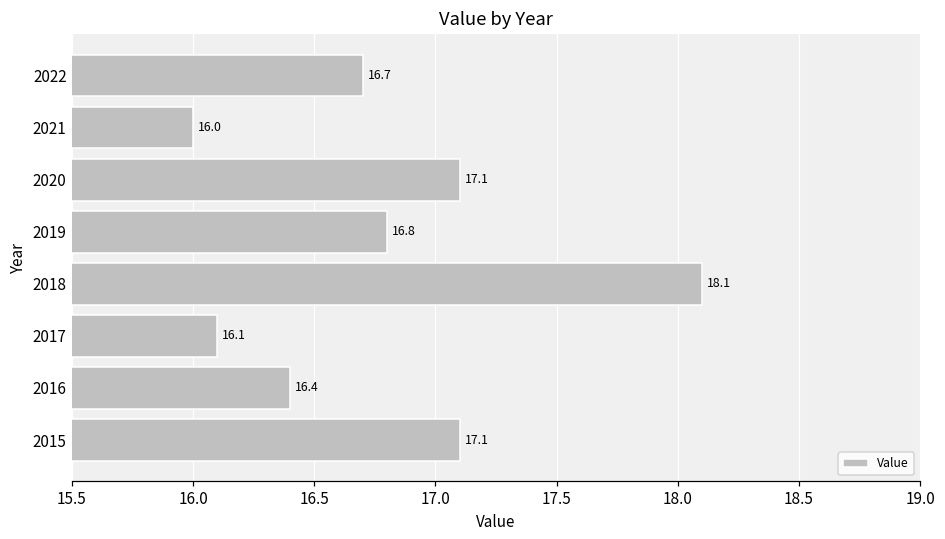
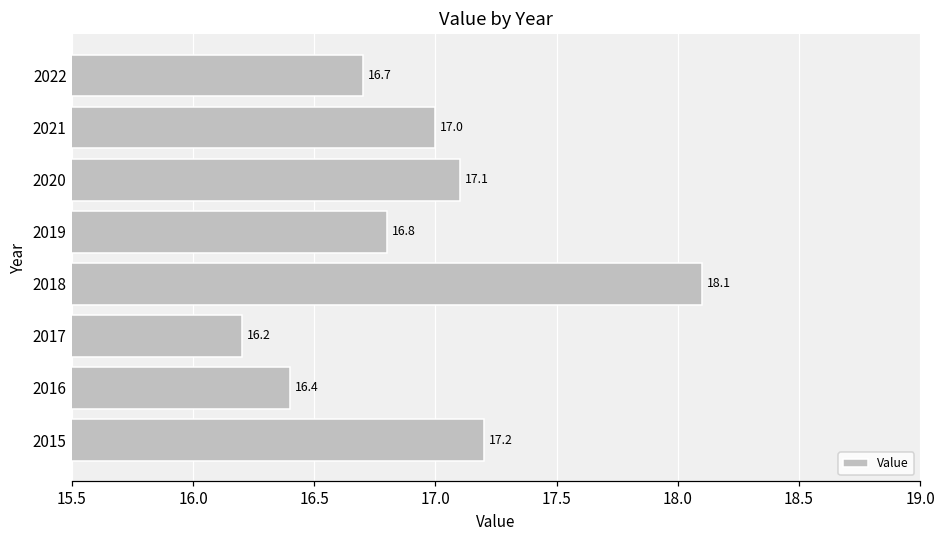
2021: 16.0 -> 17.0
2017: 16.1 -> 16.2
2015: 17.1 -> 17.2
